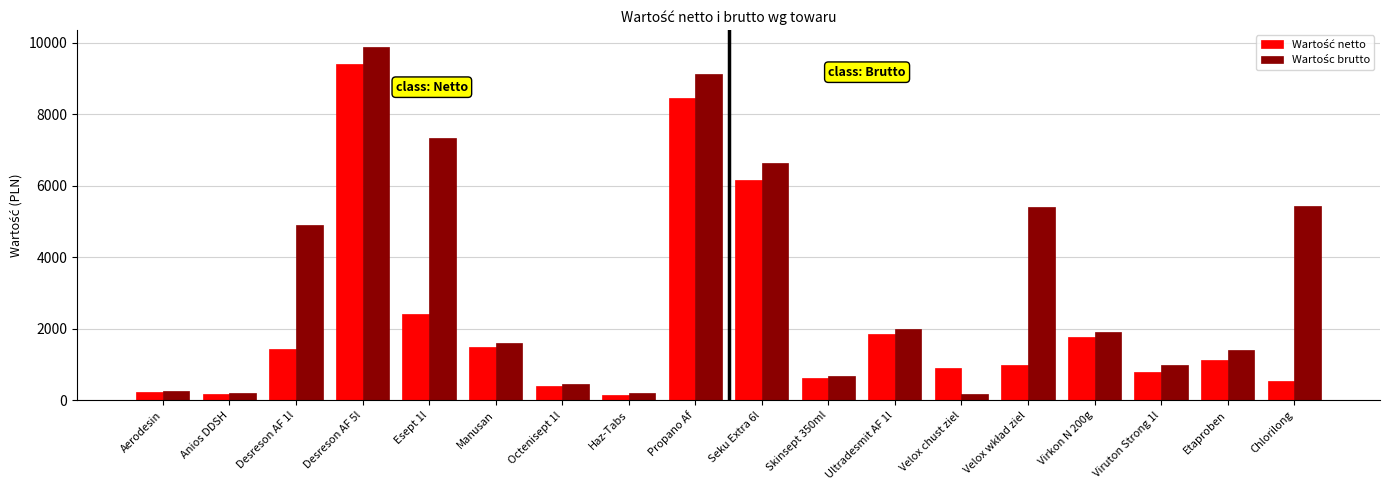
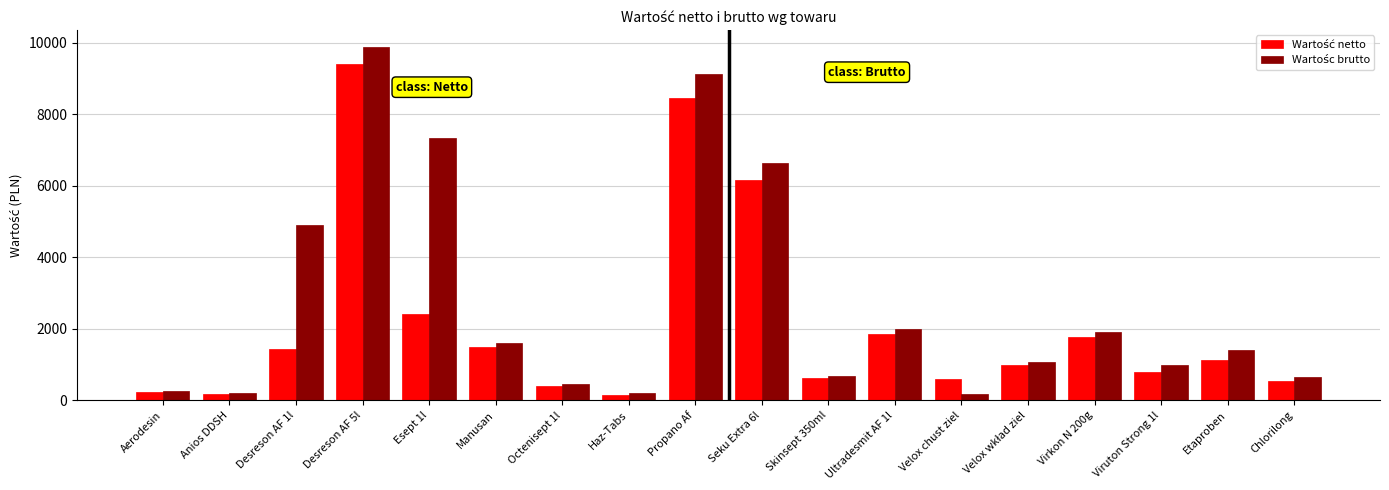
Wartość netto, Velox chust ziel: 900 -> 600
Wartośc brutto, Velox wkład ziel: 5400 -> 1100
Wartośc brutto, Chlorilong: 5400 -> 600
